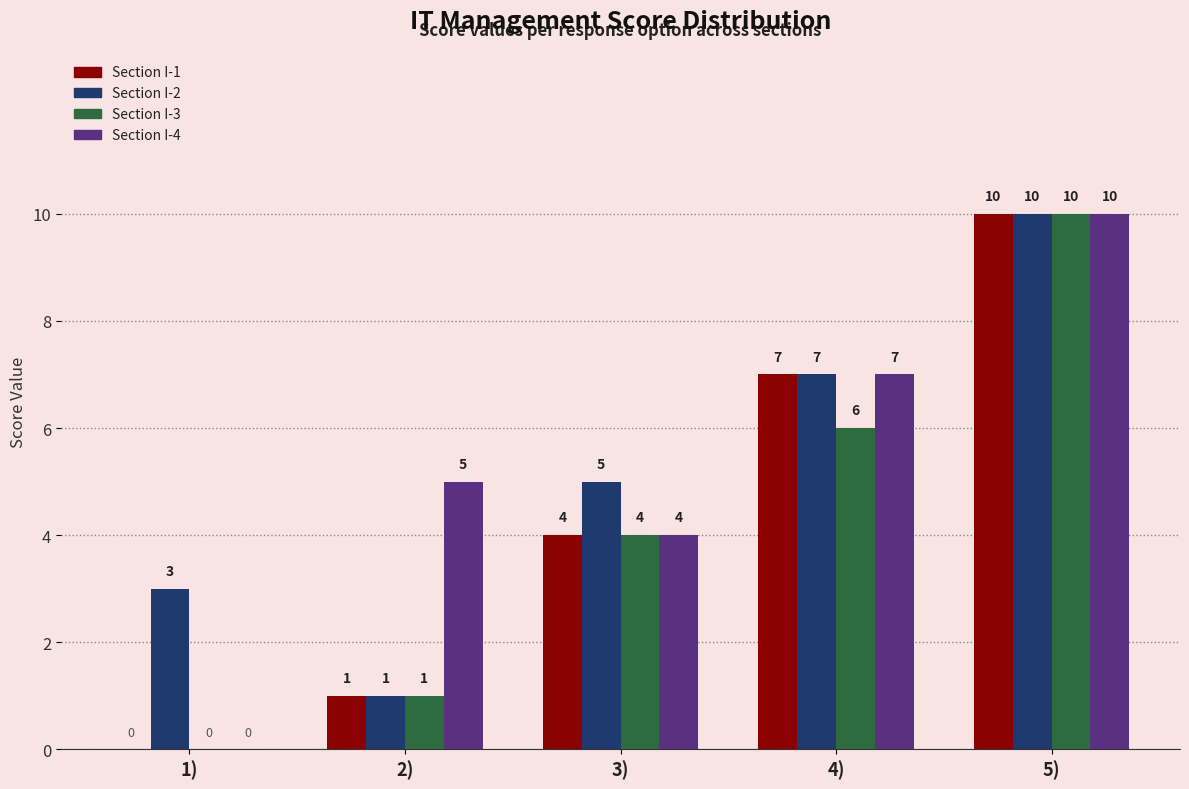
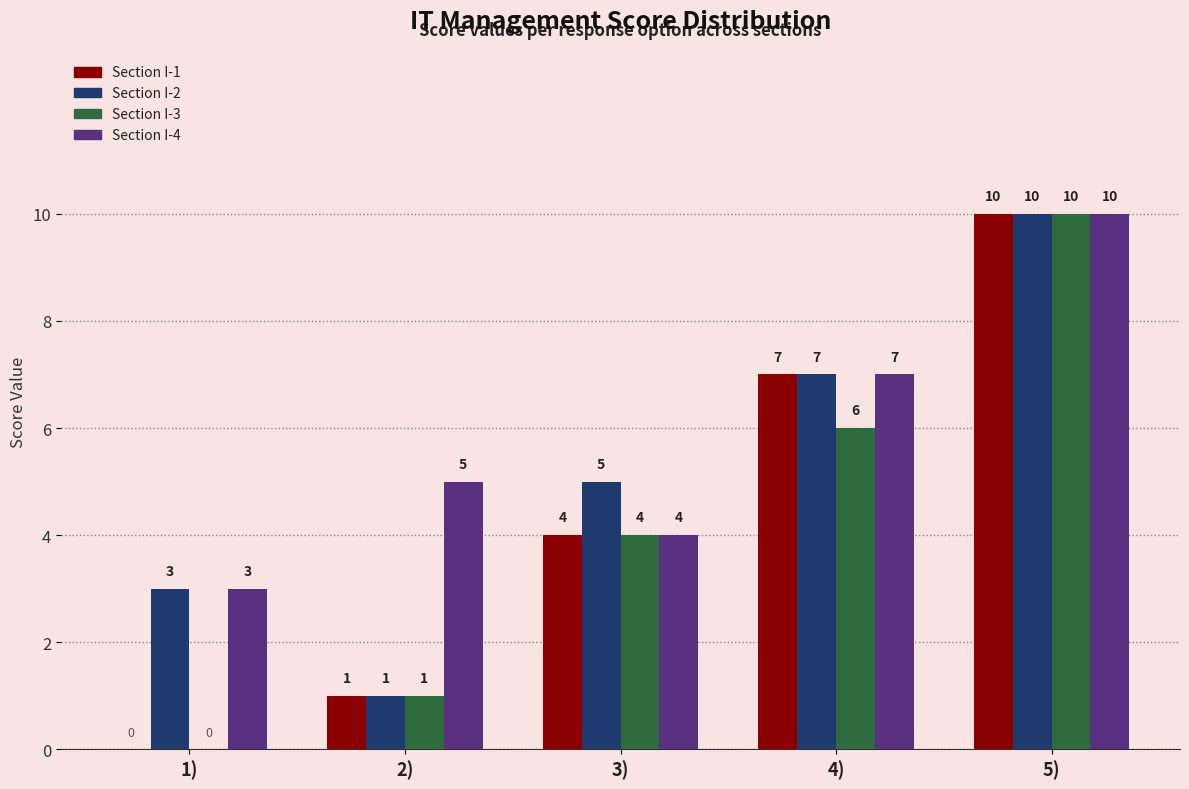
Section I-4, 1): 0 -> 3
